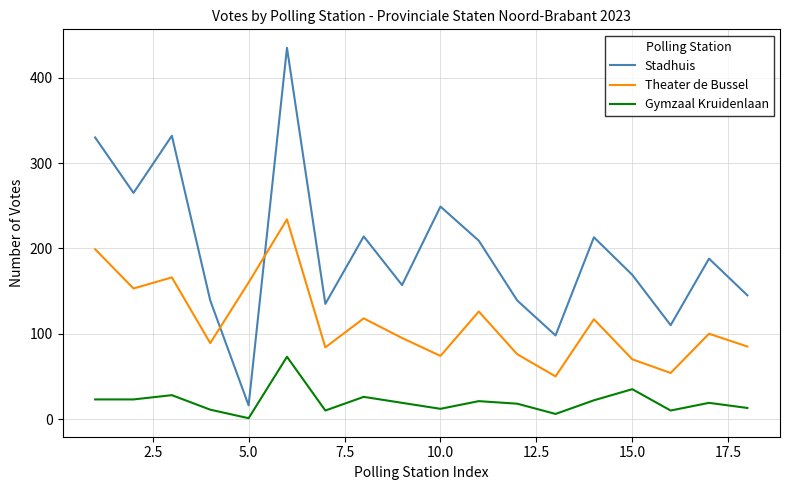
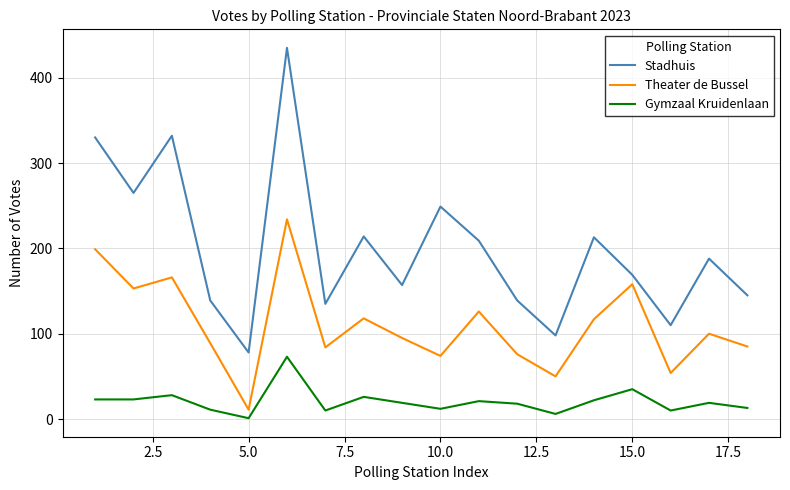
Stadhuis, 5.0: 20 -> 80
Theater de Bussel, 5.0: 160 -> 10
Theater de Bussel, 15.0: 70 -> 160
